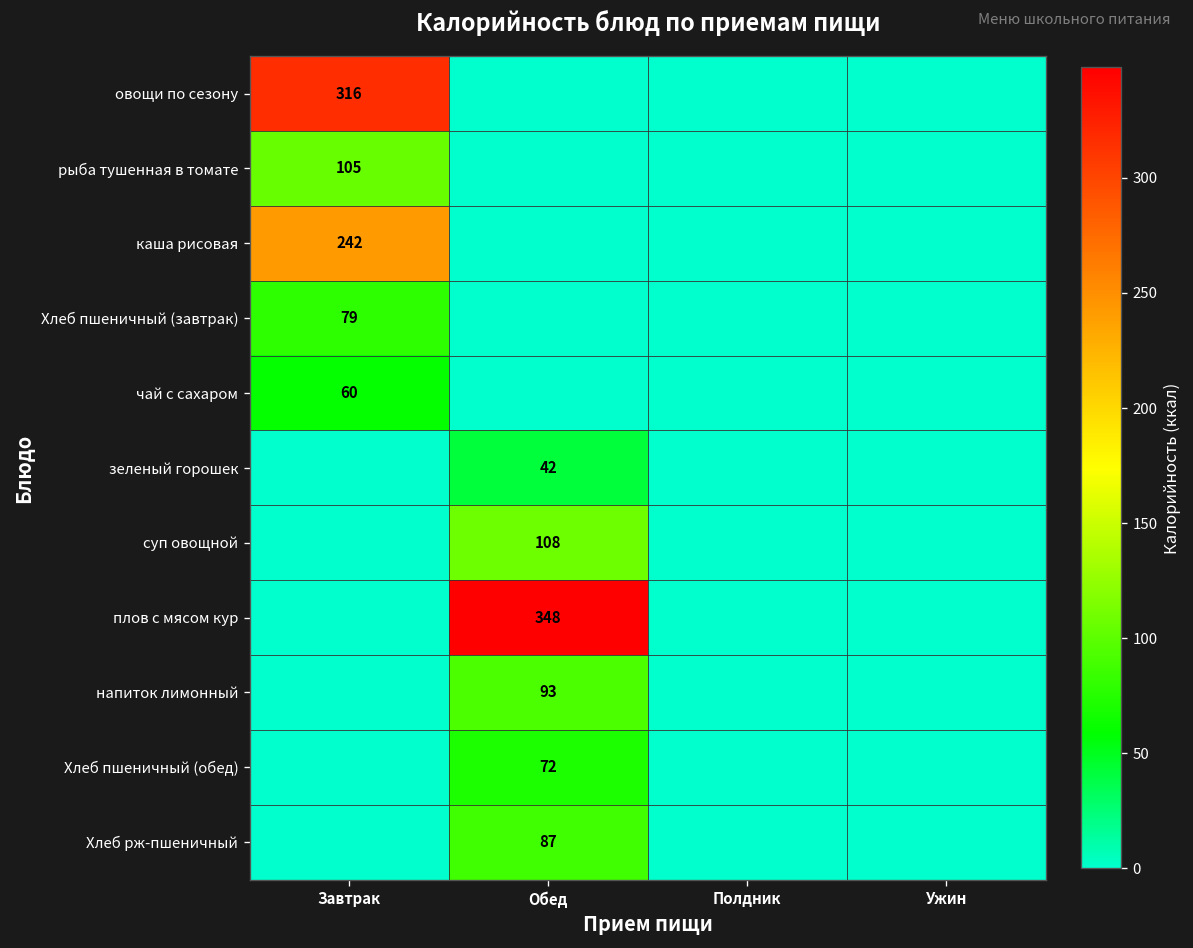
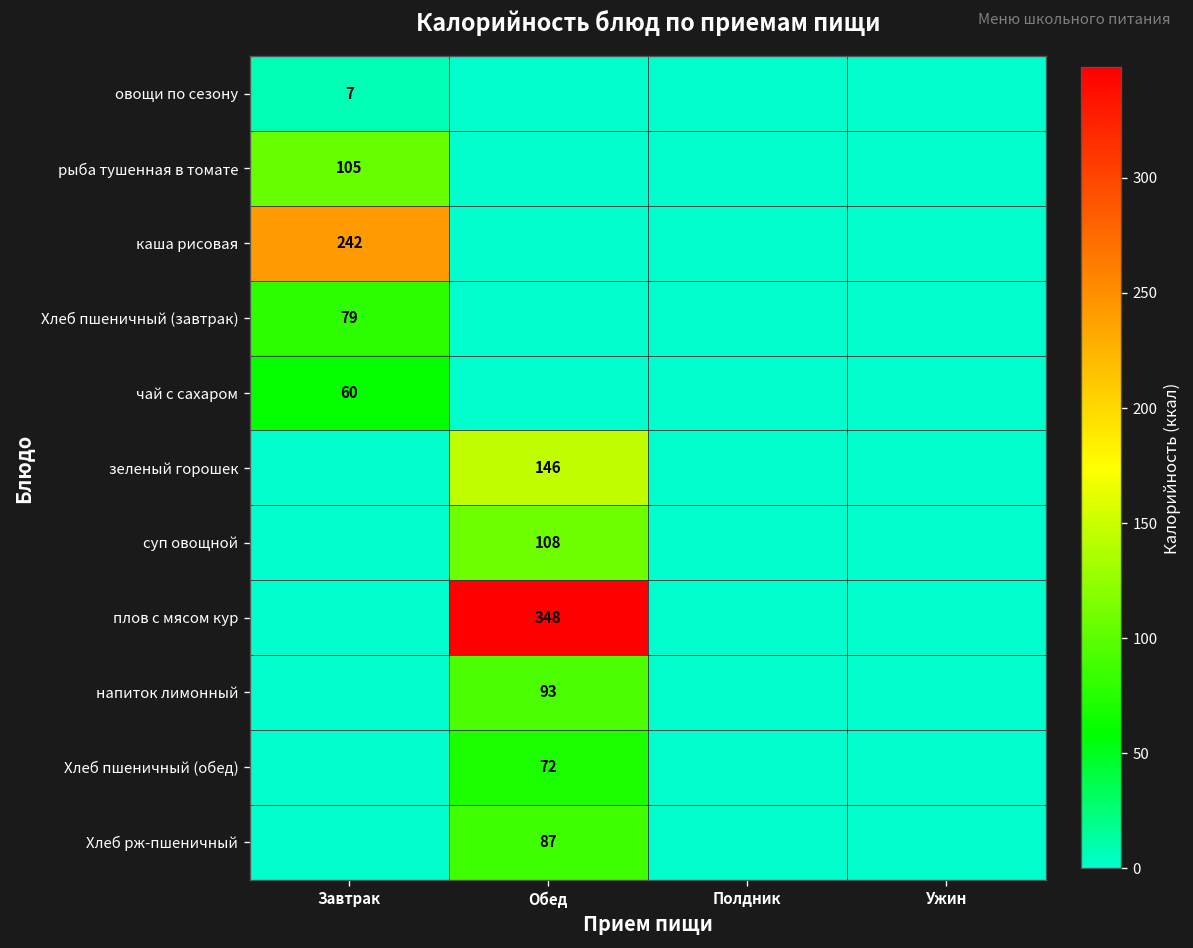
овощи по сезону, Завтрак: 316 -> 7
зеленый горошек, Обед: 42 -> 146
